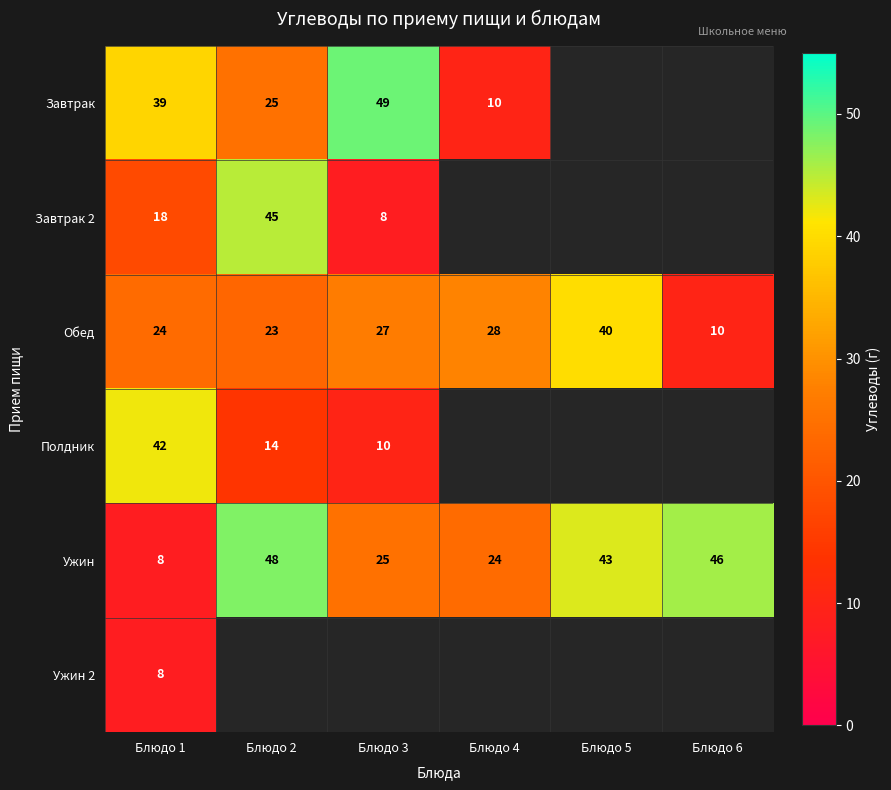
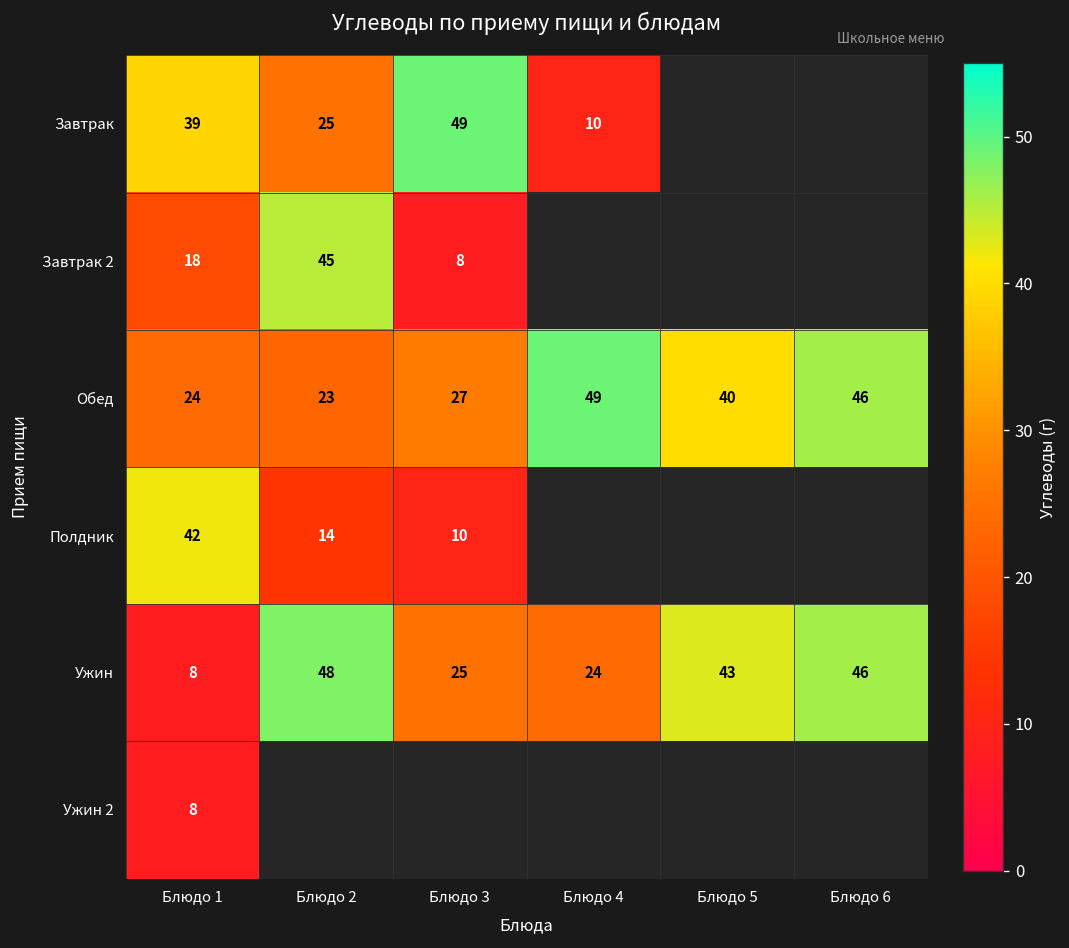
Обед, Блюдо 4: 28 -> 49
Обед, Блюдо 6: 10 -> 46
